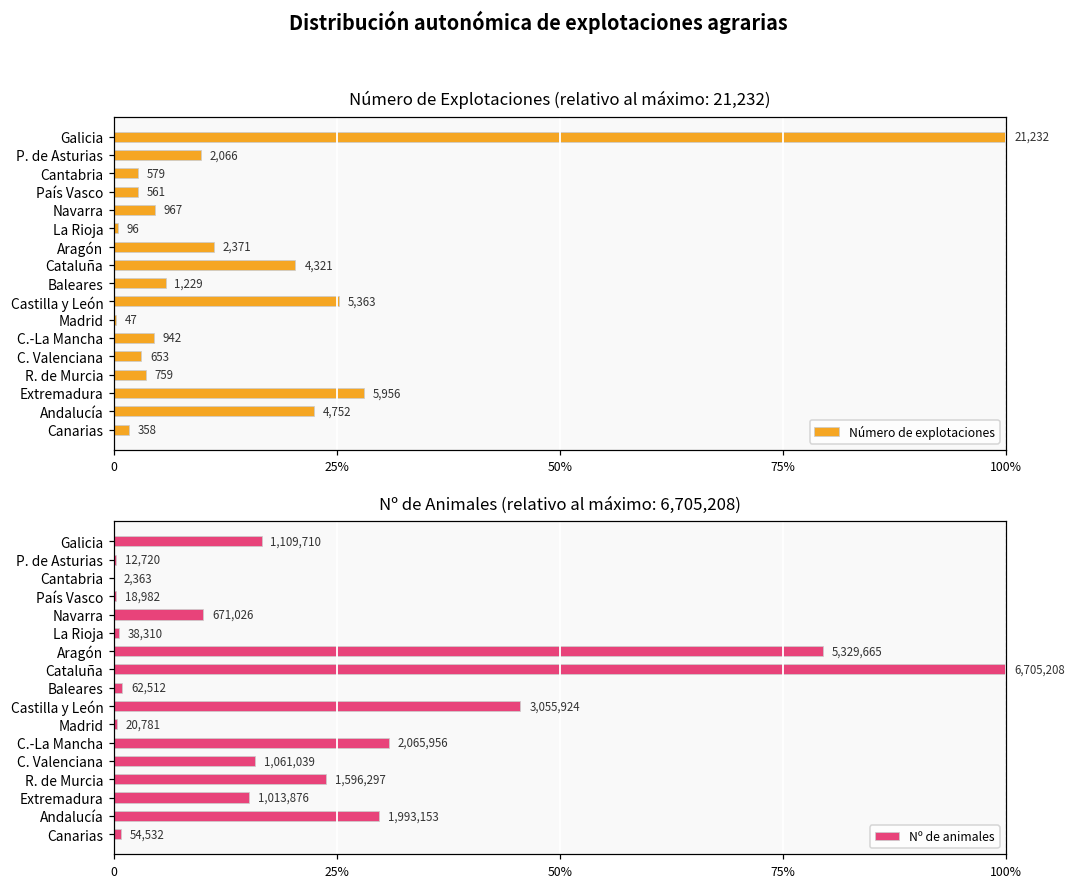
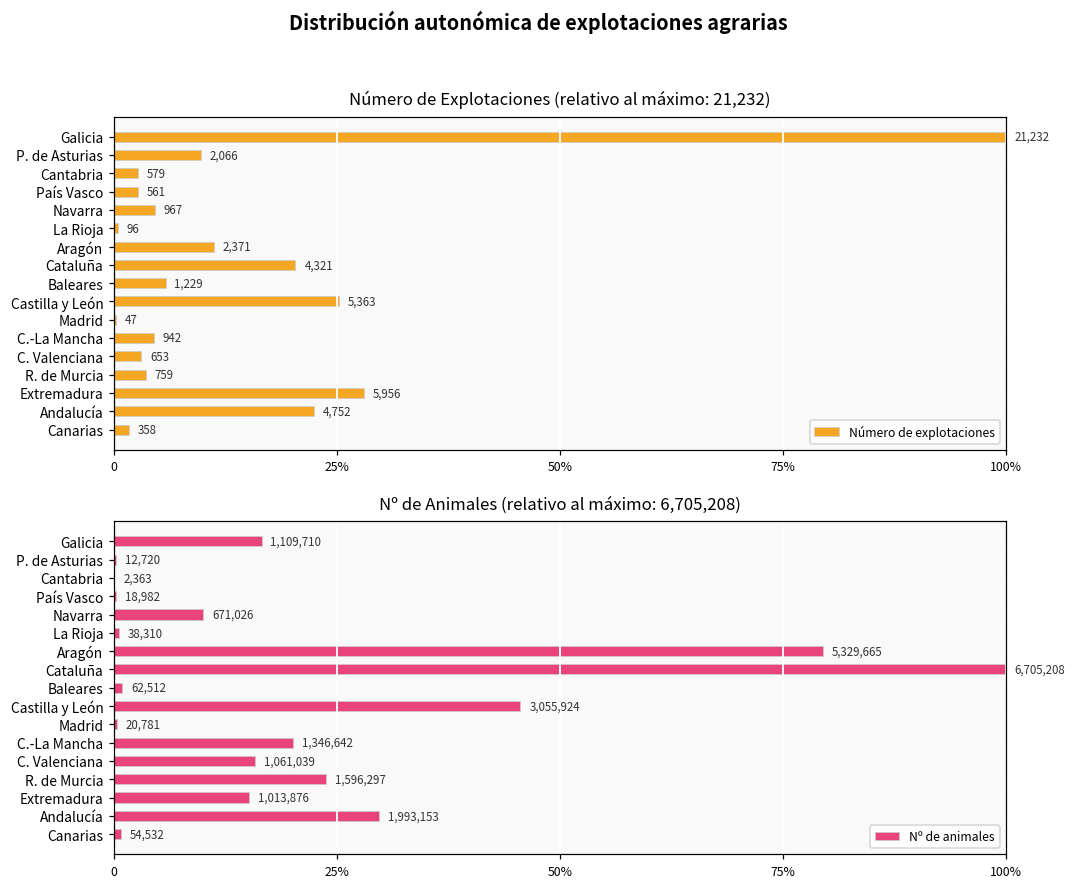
Nº de Animales (relativo al máximo: 6,705,208), C.-La Mancha: 2,065,956 -> 1,346,642
